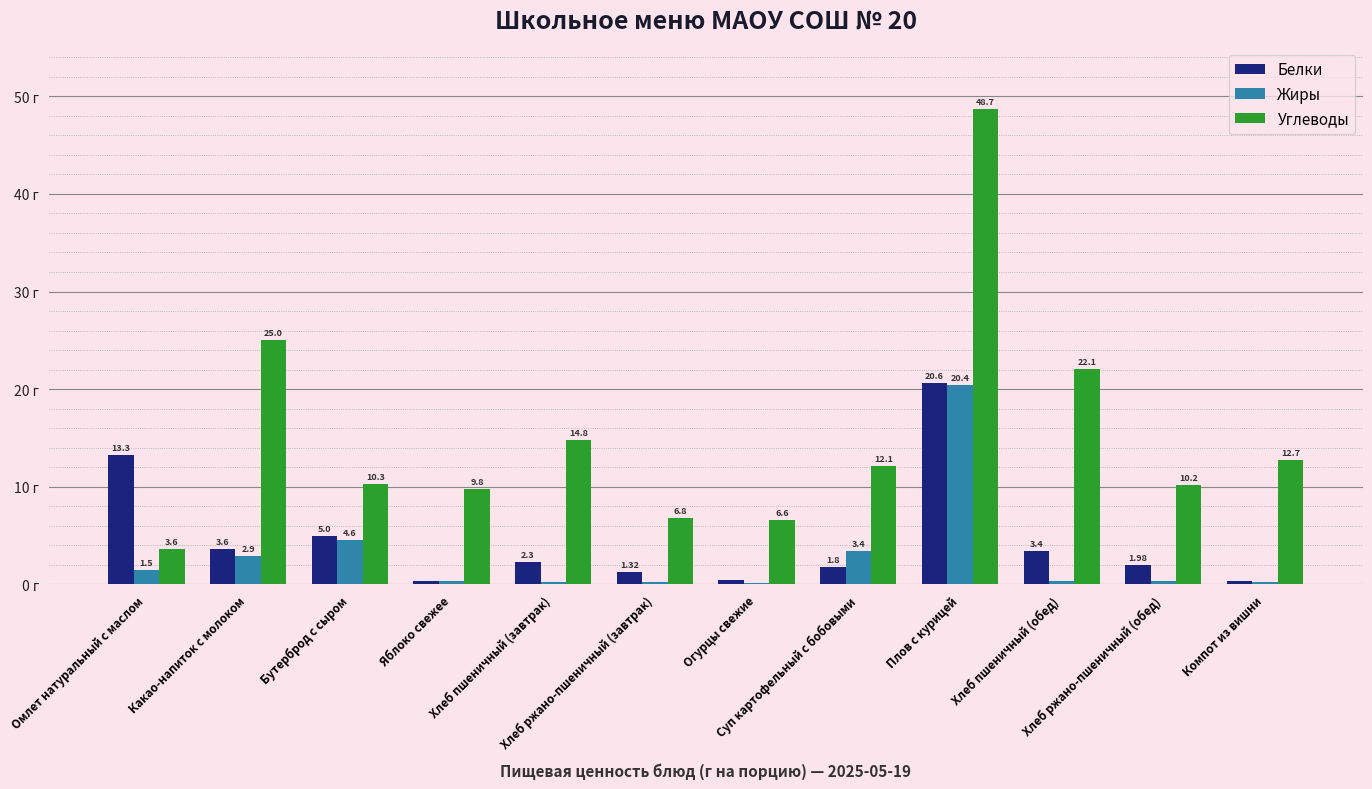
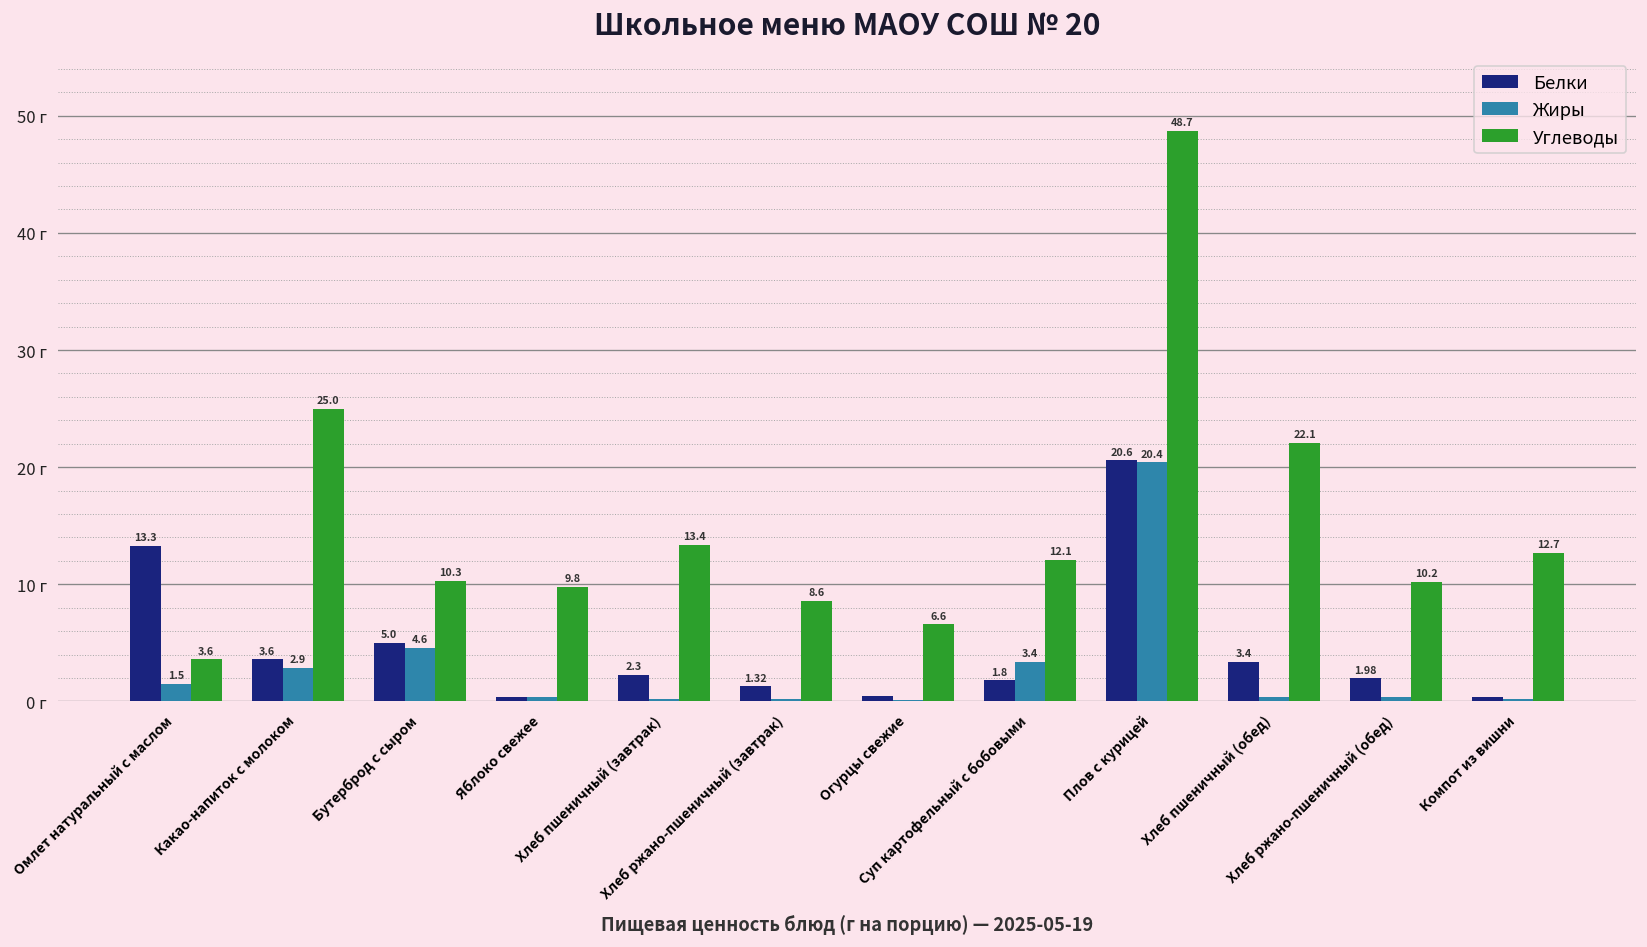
Углеводы, Хлеб пшеничный (завтрак): 14.8 -> 13.4
Углеводы, Хлеб ржано-пшеничный (завтрак): 6.8 -> 8.6
